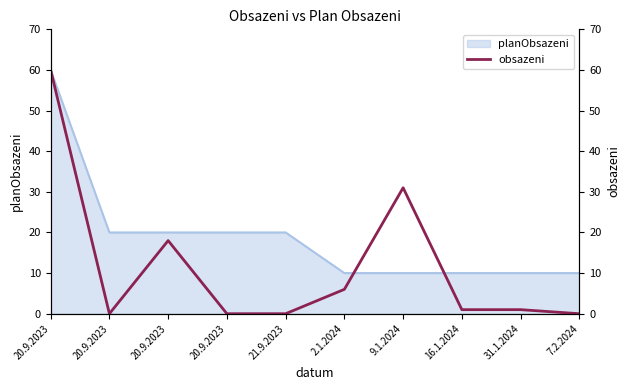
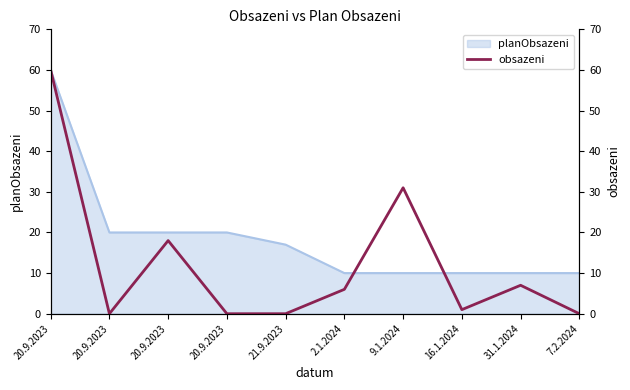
planObsazeni, 21.9.2023: 20 -> 17
obsazeni, 31.1.2024: 1 -> 7
